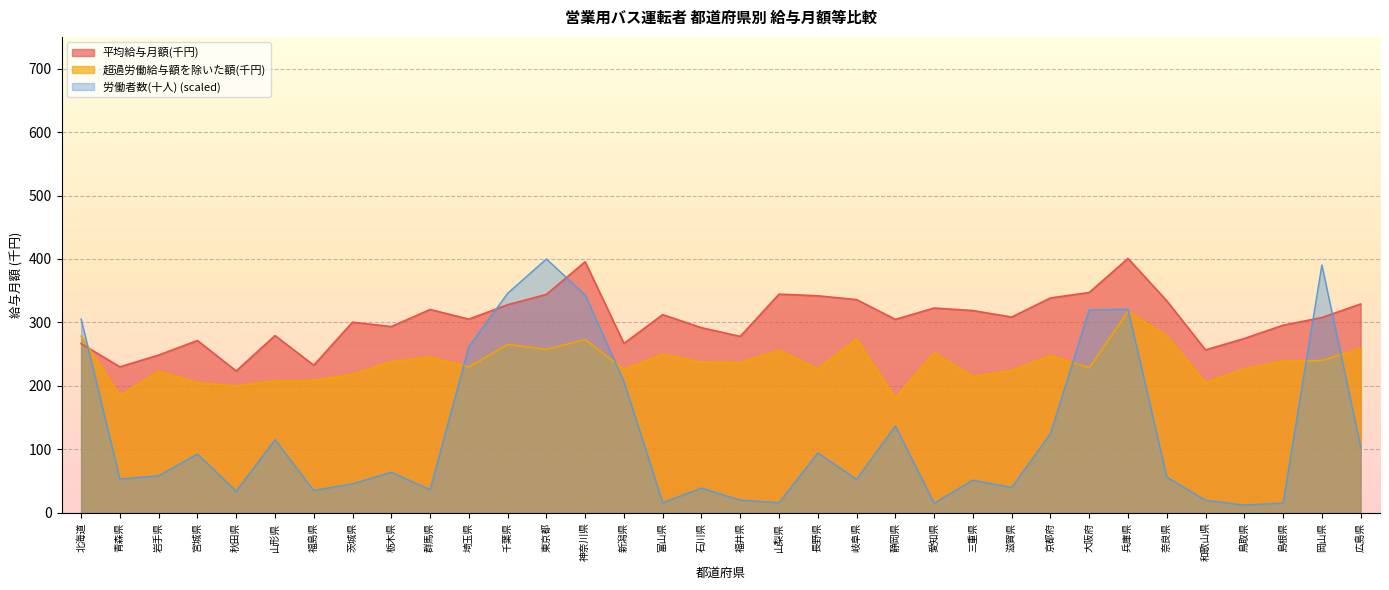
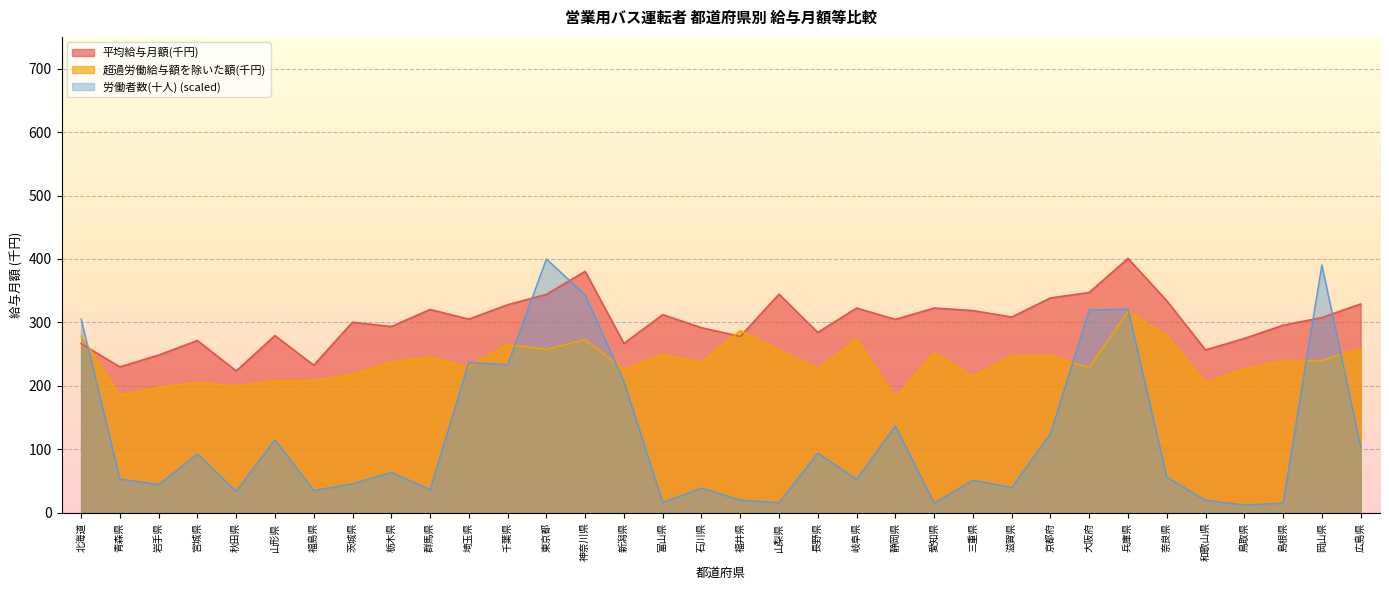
超過労働給与額を除いた額(千円), 岩手県: 220 -> 200
労働者数(十人) (scaled), 岩手県: 60 -> 40
労働者数(十人) (scaled), 埼玉県: 260 -> 240
労働者数(十人) (scaled), 千葉県: 350 -> 230
平均給与月額(千円), 神奈川県: 400 -> 380
超過労働給与額を除いた額(千円), 福井県: 240 -> 290
平均給与月額(千円), 長野県: 340 -> 280
平均給与月額(千円), 岐阜県: 340 -> 320
超過労働給与額を除いた額(千円), 滋賀県: 220 -> 250
